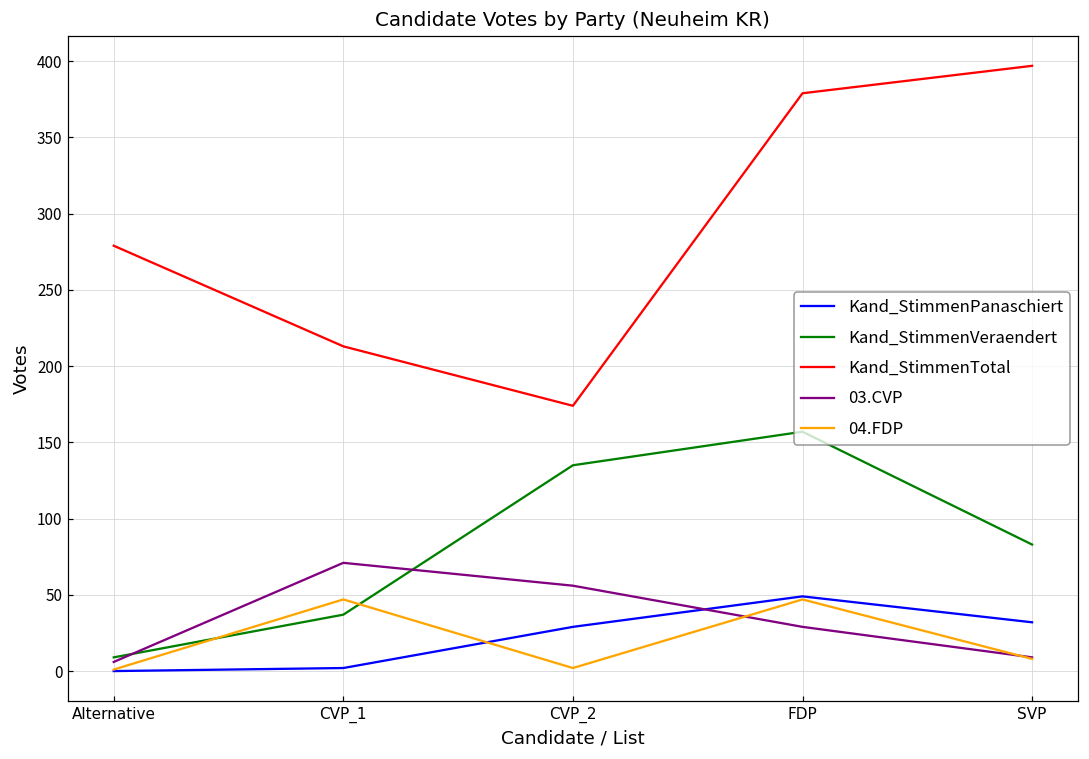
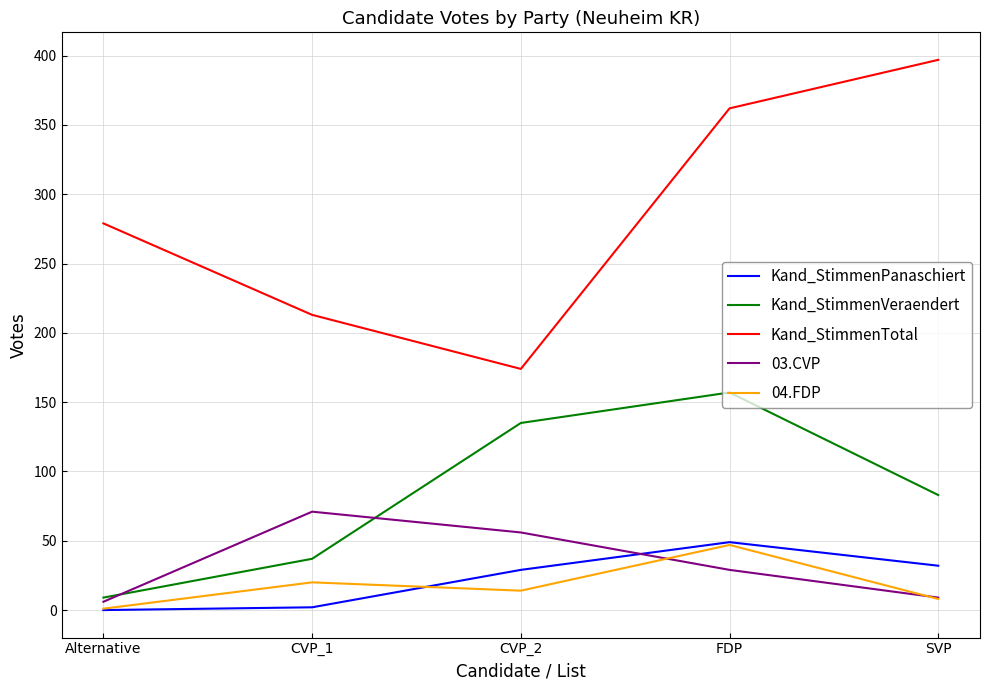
04.FDP, CVP_1: 47 -> 20
04.FDP, CVP_2: 2 -> 14
Kand_StimmenTotal, FDP: 379 -> 362
